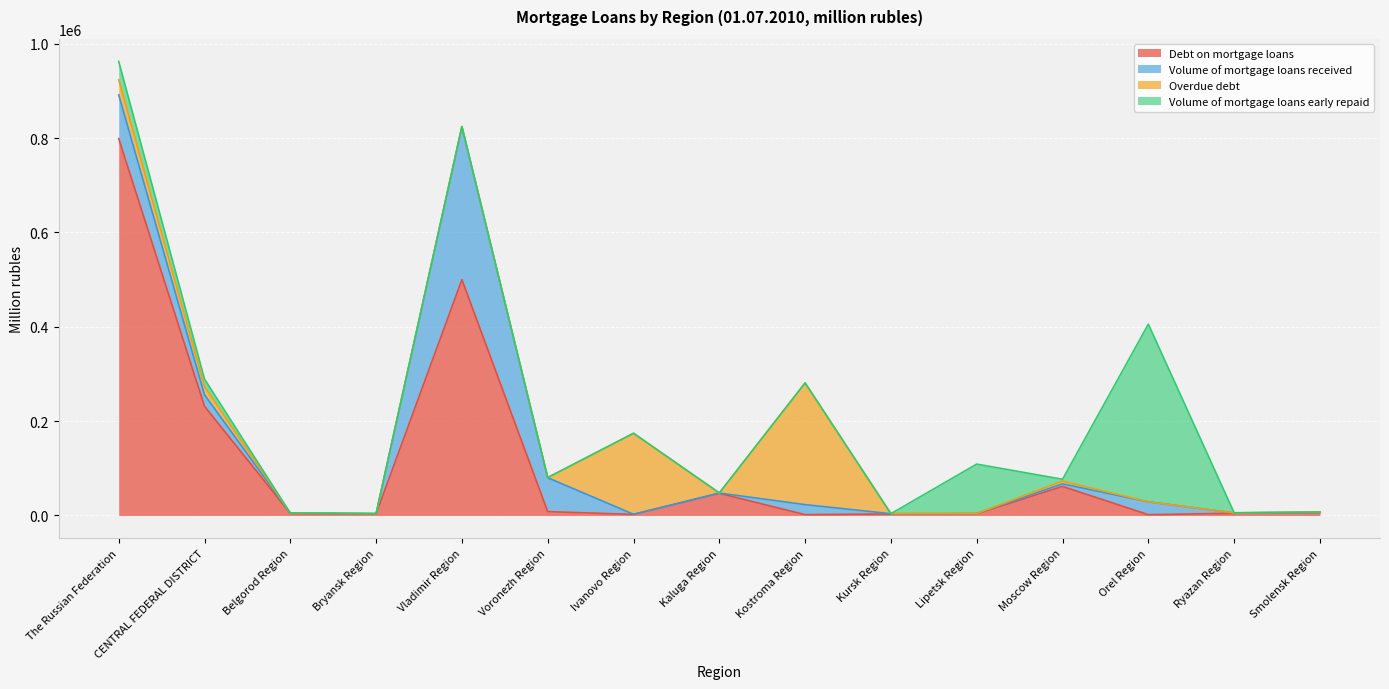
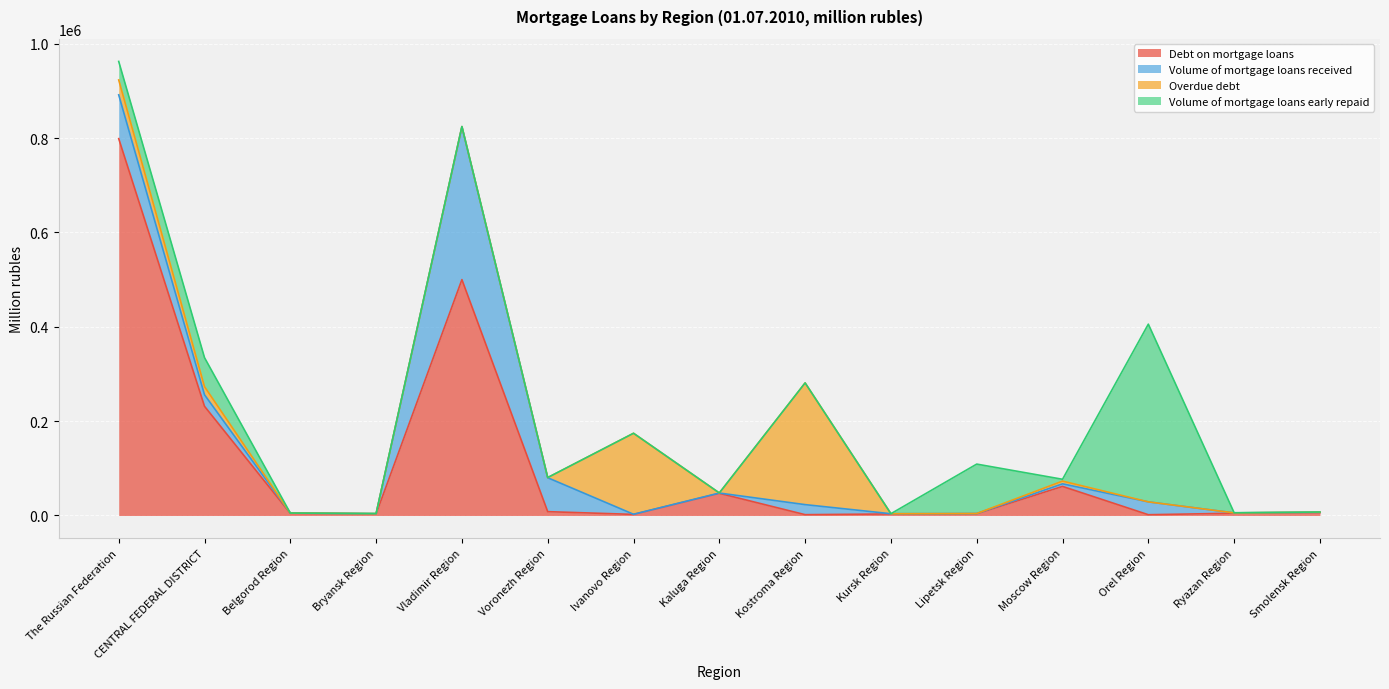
Volume of mortgage loans early repaid, CENTRAL FEDERAL DISTRICT: 20000 -> 60000
